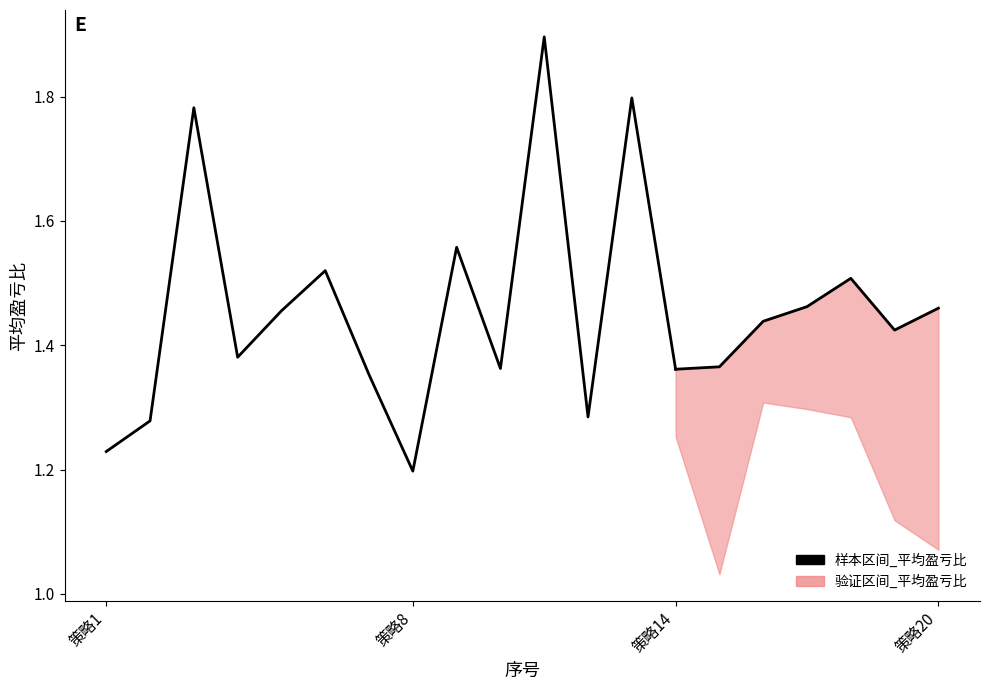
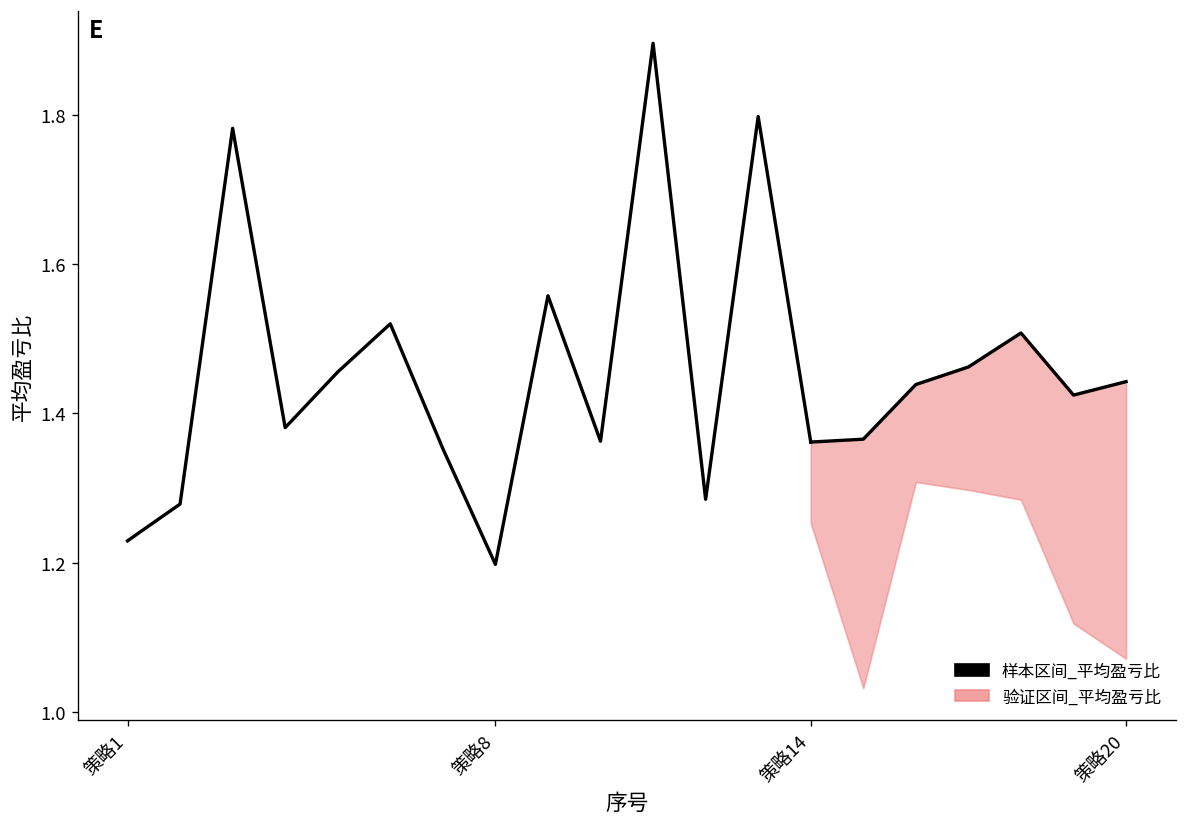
验证区间_平均盈亏比, 策略20: 1.46 -> 1.44
